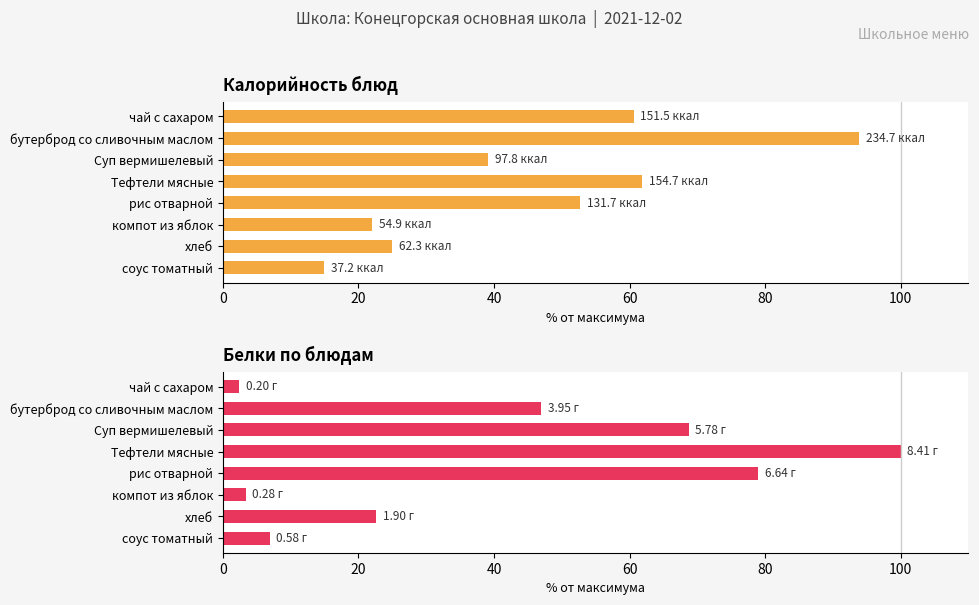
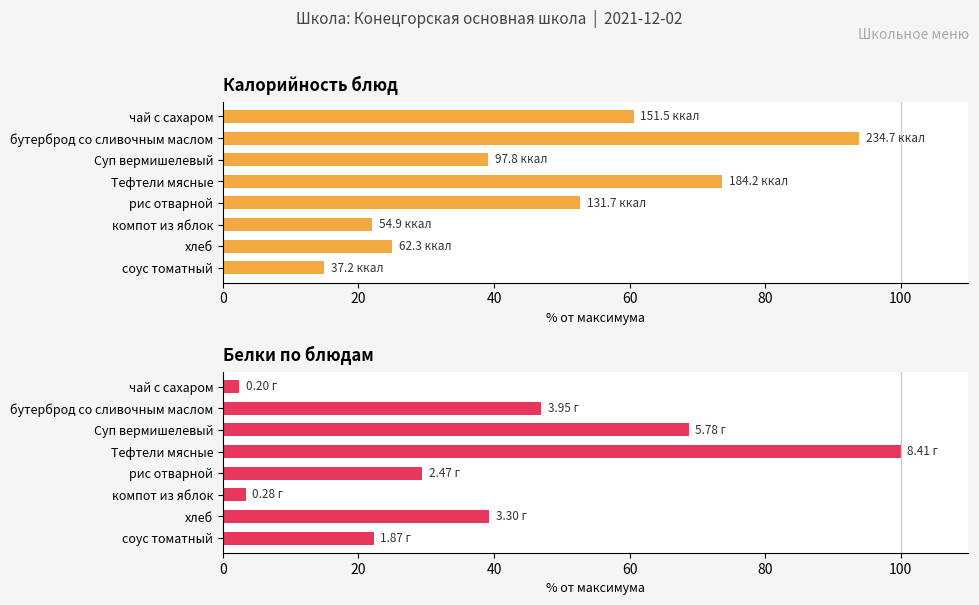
Калорийность блюд, Тефтели мясные: 154.7 -> 184.2
Белки по блюдам, рис отварной: 6.64 -> 2.47
Белки по блюдам, хлеб: 1.90 -> 3.30
Белки по блюдам, соус томатный: 0.58 -> 1.87
